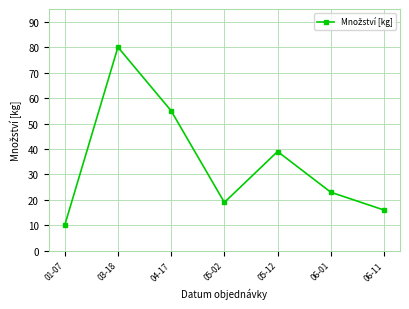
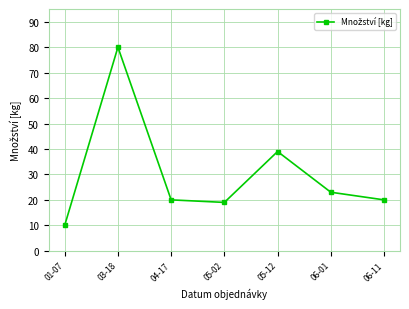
04-17: 55 -> 20
06-11: 16 -> 20
